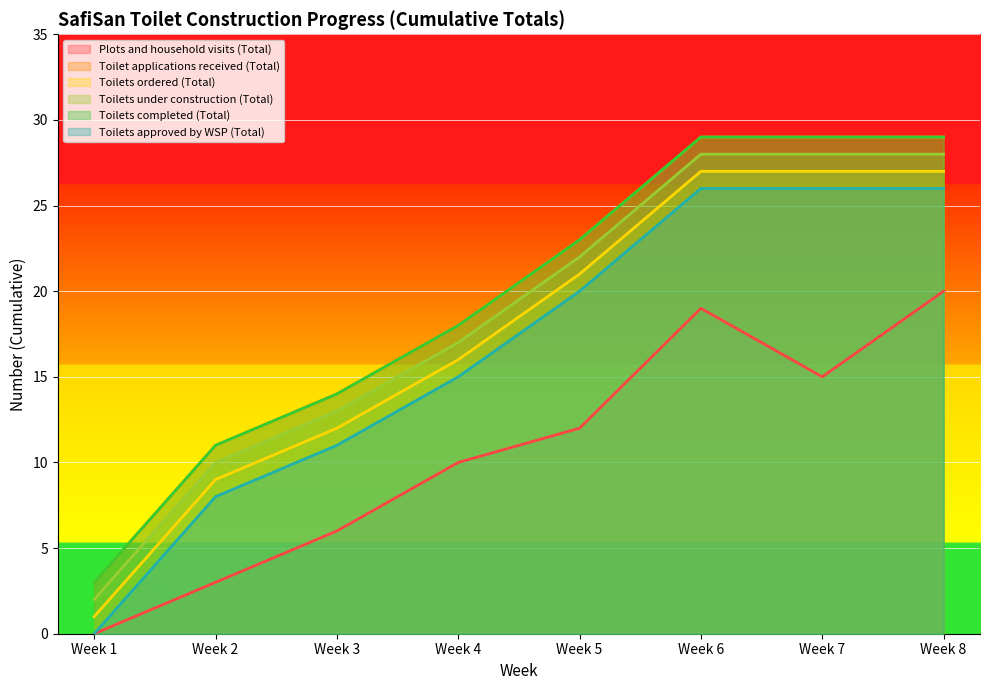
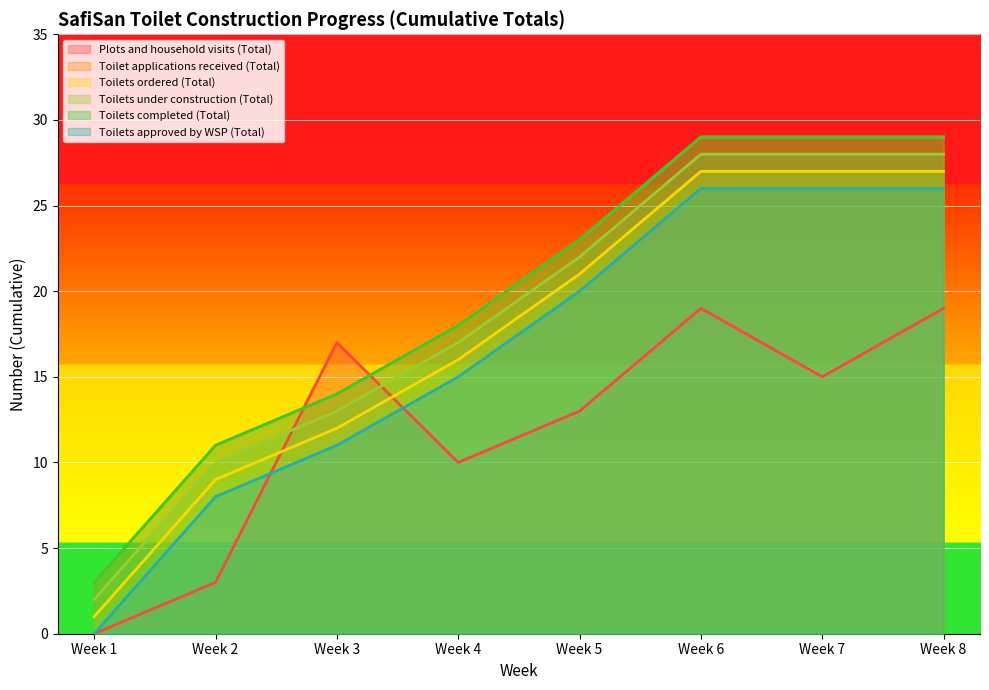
Plots and household visits (Total), Week 3: 6 -> 17
Plots and household visits (Total), Week 5: 12 -> 13
Plots and household visits (Total), Week 8: 20 -> 19
